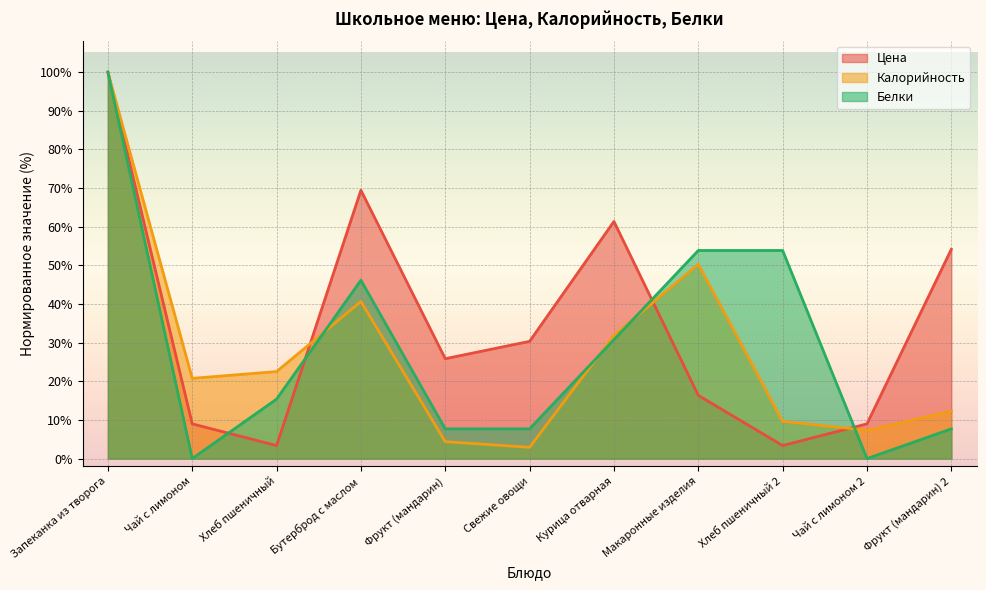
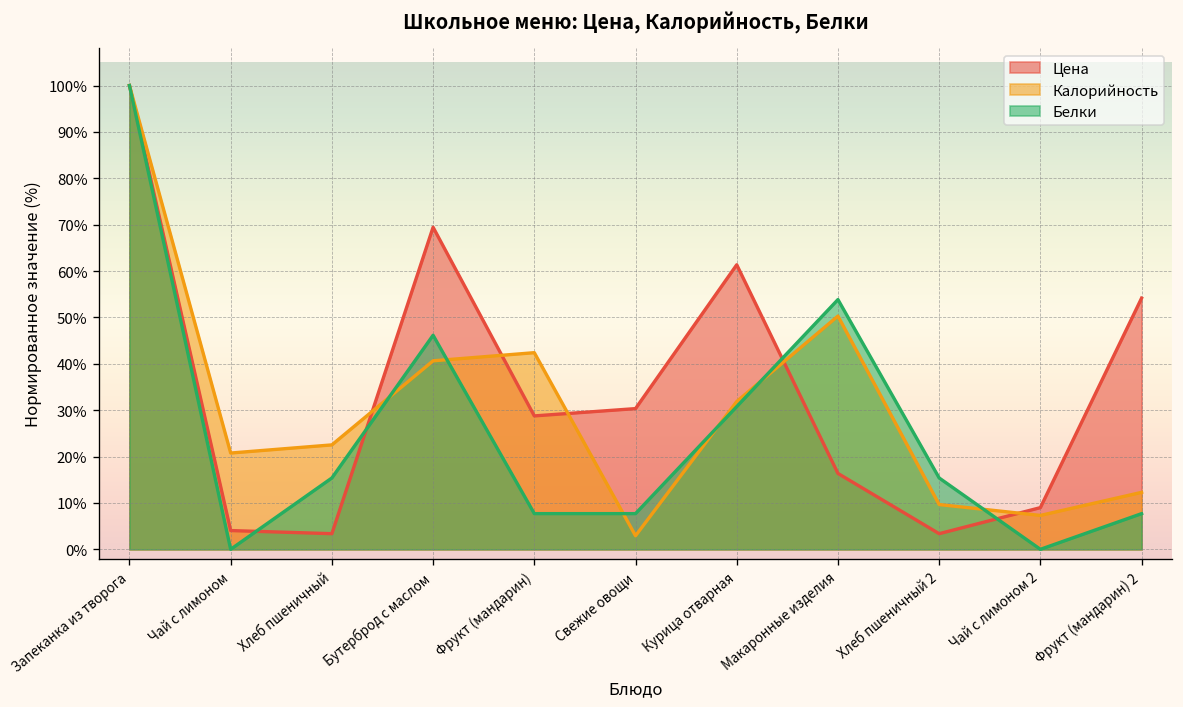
Цена, Чай с лимоном: 9% -> 4%
Цена, Фрукт (мандарин): 26% -> 29%
Калорийность, Фрукт (мандарин): 4% -> 42%
Белки, Хлеб пшеничный 2: 54% -> 15%
